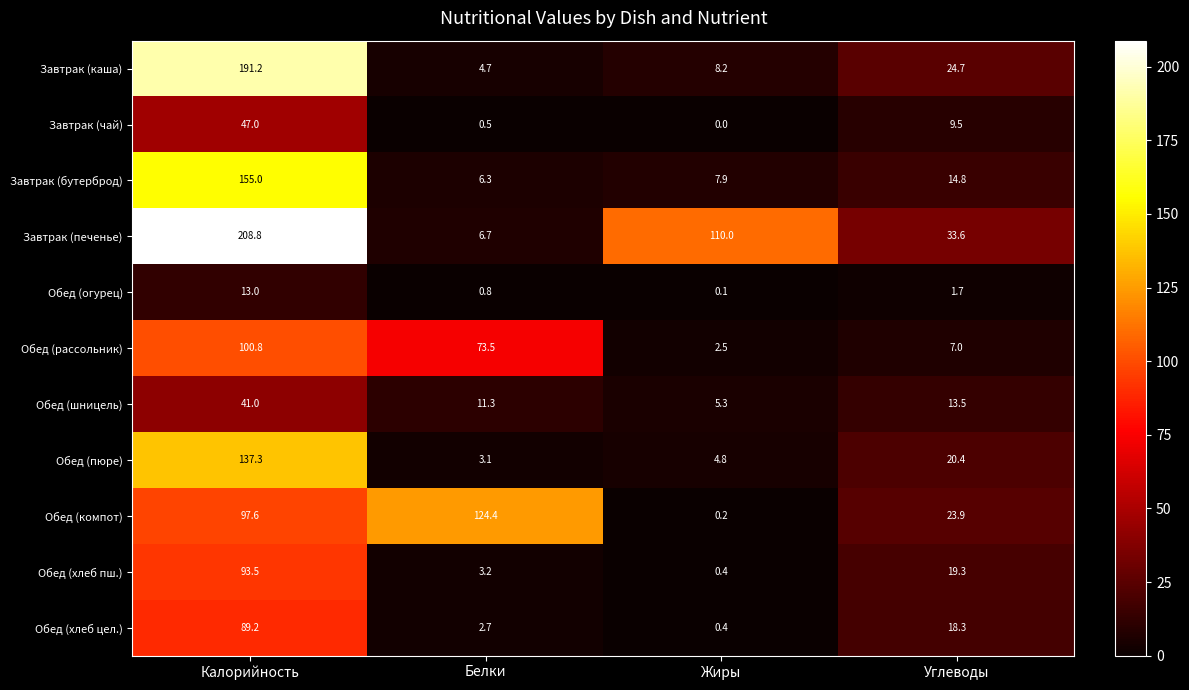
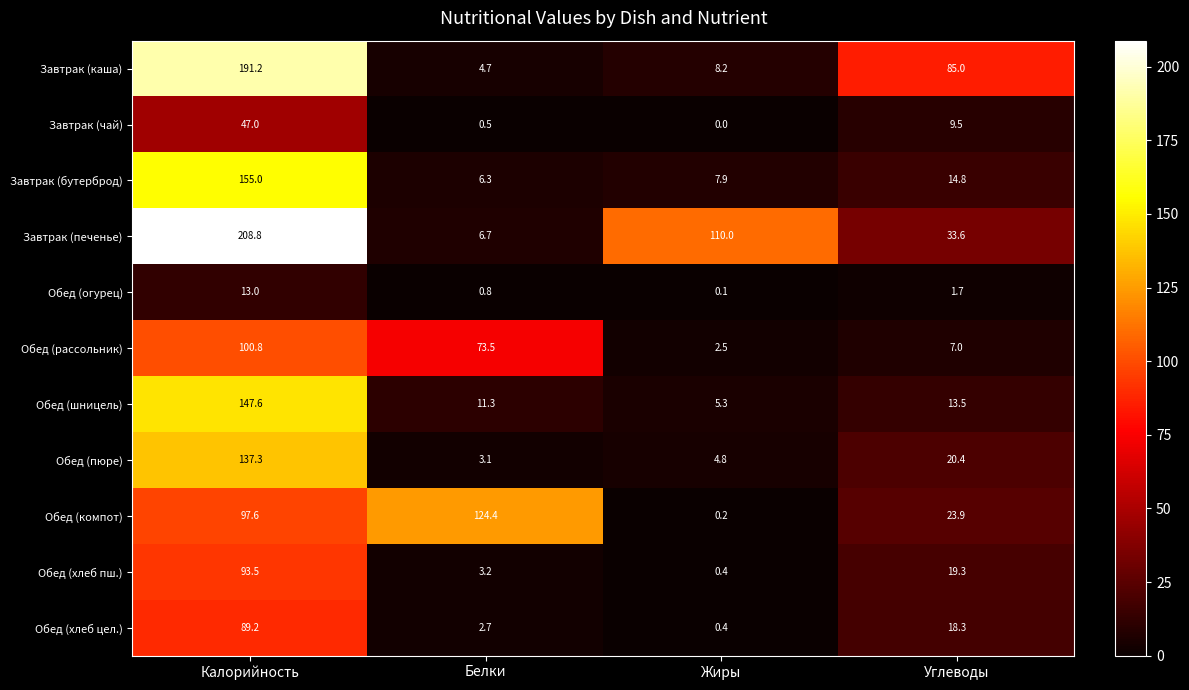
Завтрак (каша), Углеводы: 24.7 -> 85.0
Обед (шницель), Калорийность: 41.0 -> 147.6
